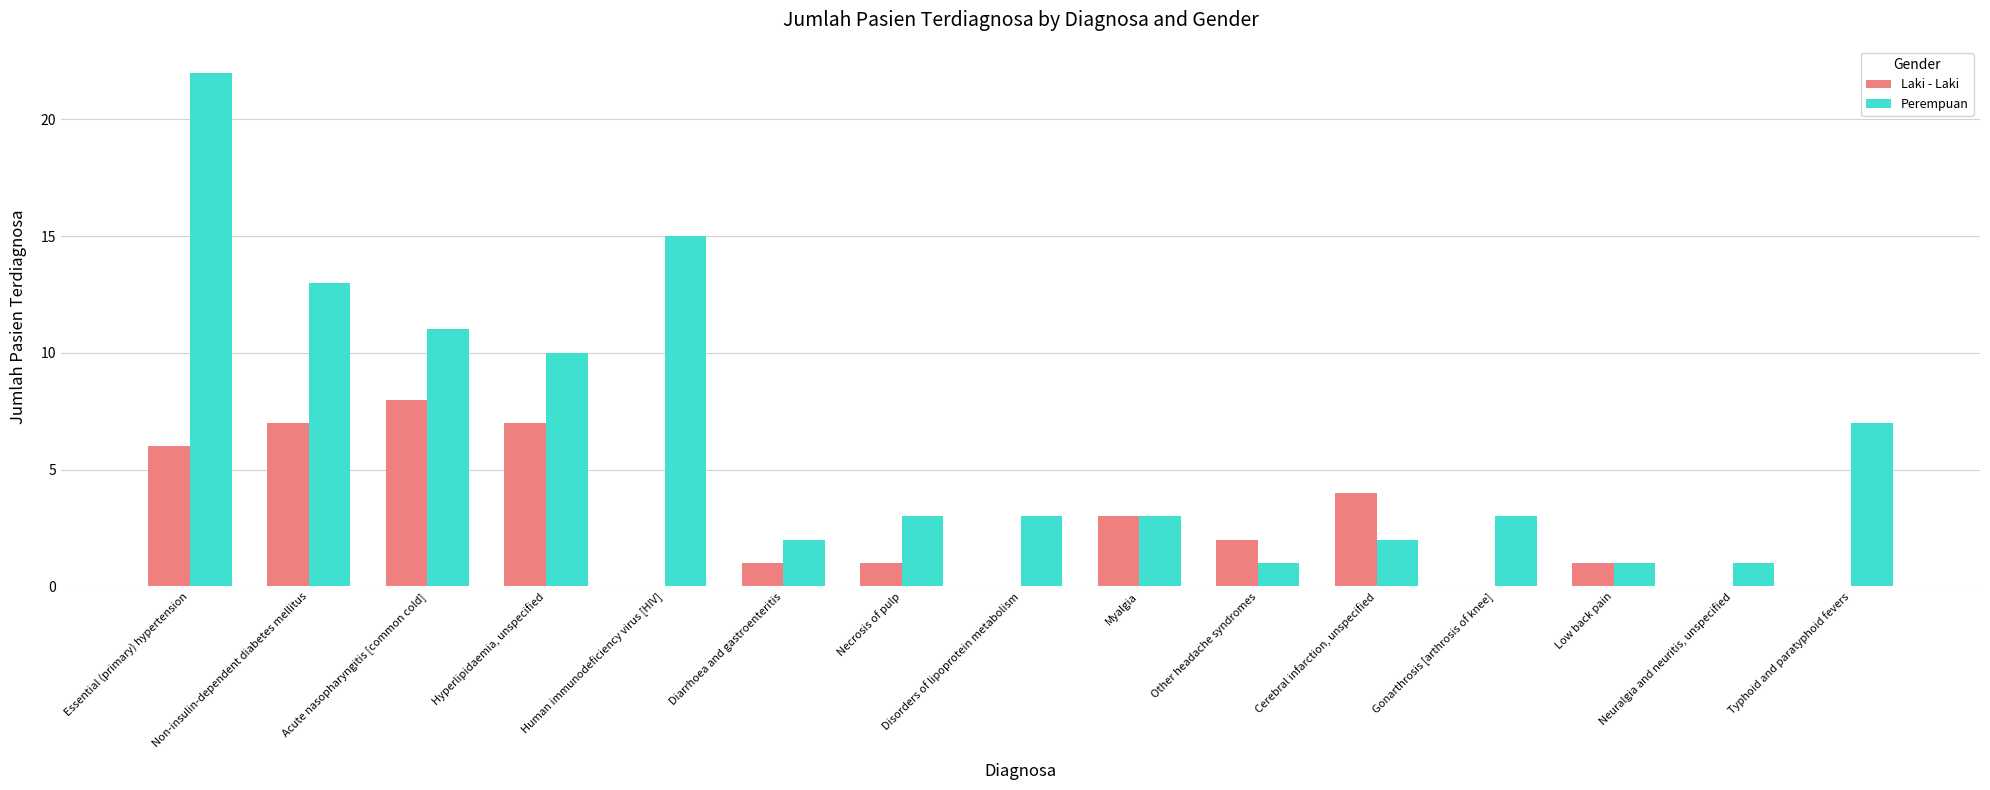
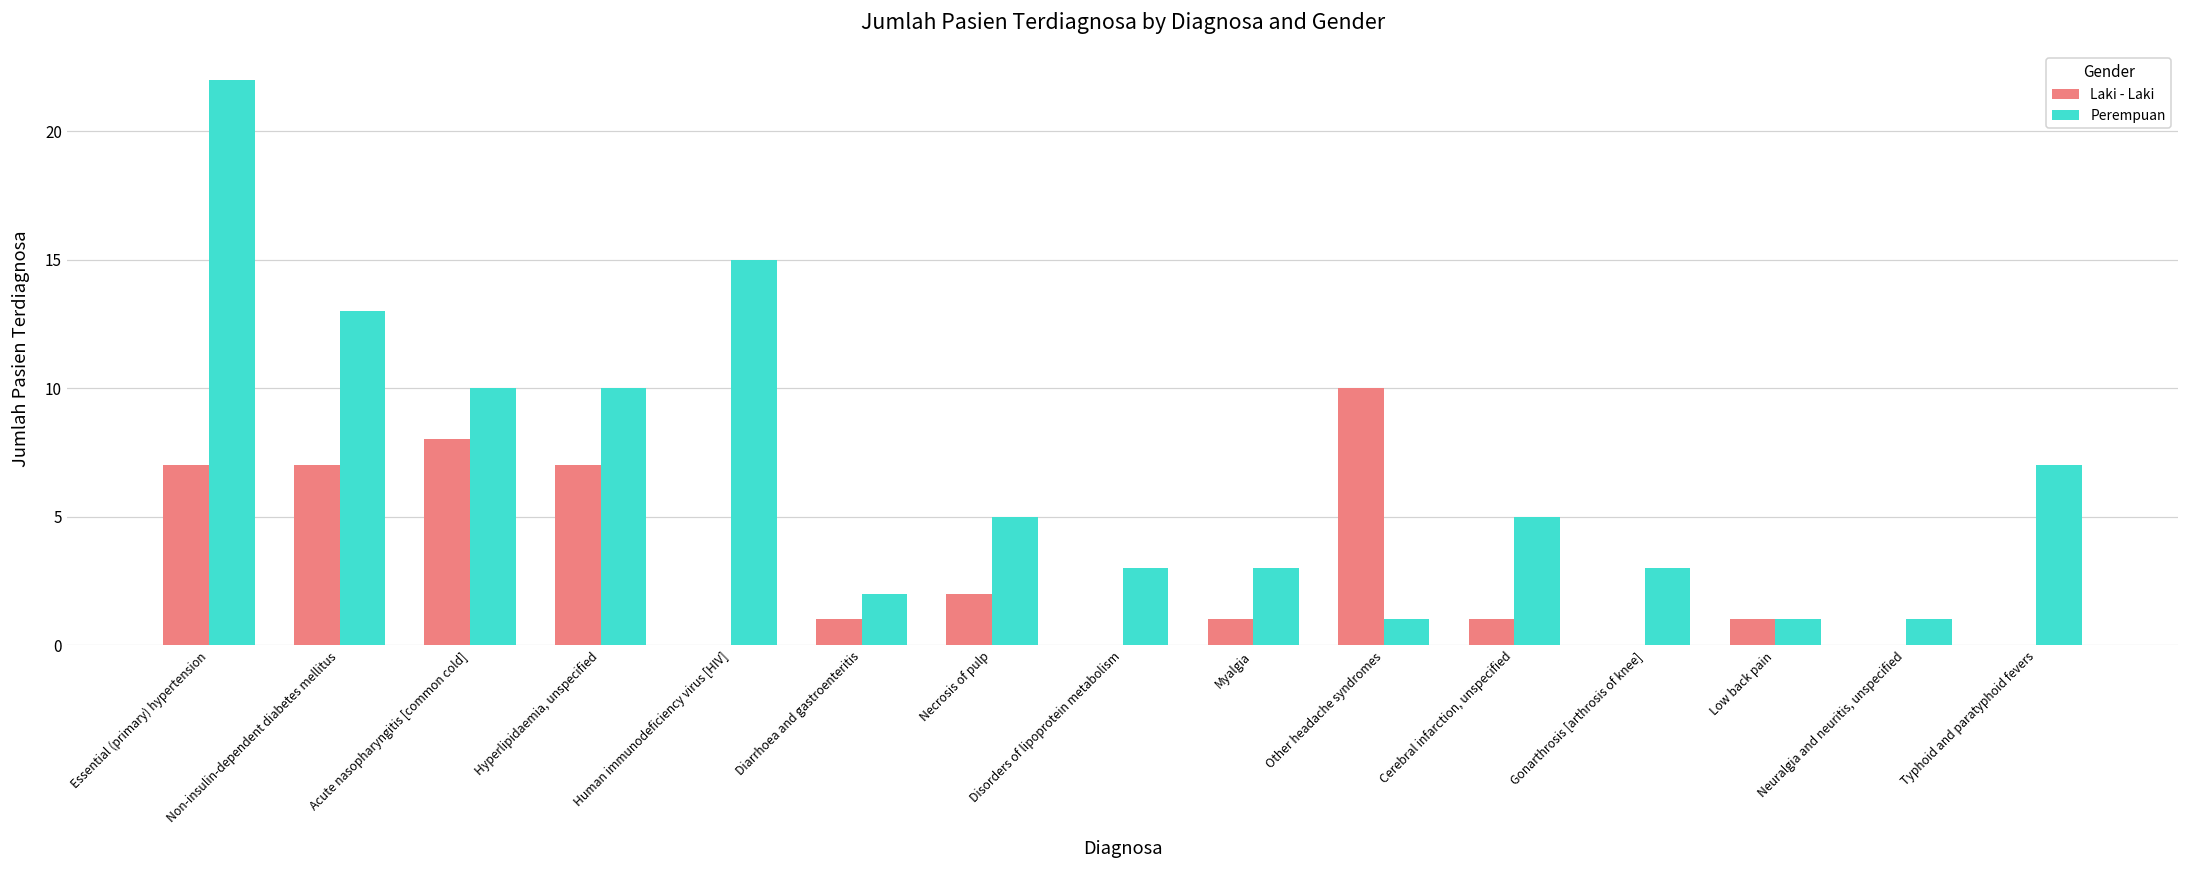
Laki - Laki, Essential (primary) hypertension: 6 -> 7
Perempuan, Acute nasopharyngitis [common cold]: 11 -> 10
Laki - Laki, Necrosis of pulp: 1 -> 2
Perempuan, Necrosis of pulp: 3 -> 5
Laki - Laki, Myalgia: 3 -> 1
Laki - Laki, Other headache syndromes: 2 -> 10
Laki - Laki, Cerebral infarction, unspecified: 4 -> 1
Perempuan, Cerebral infarction, unspecified: 2 -> 5
